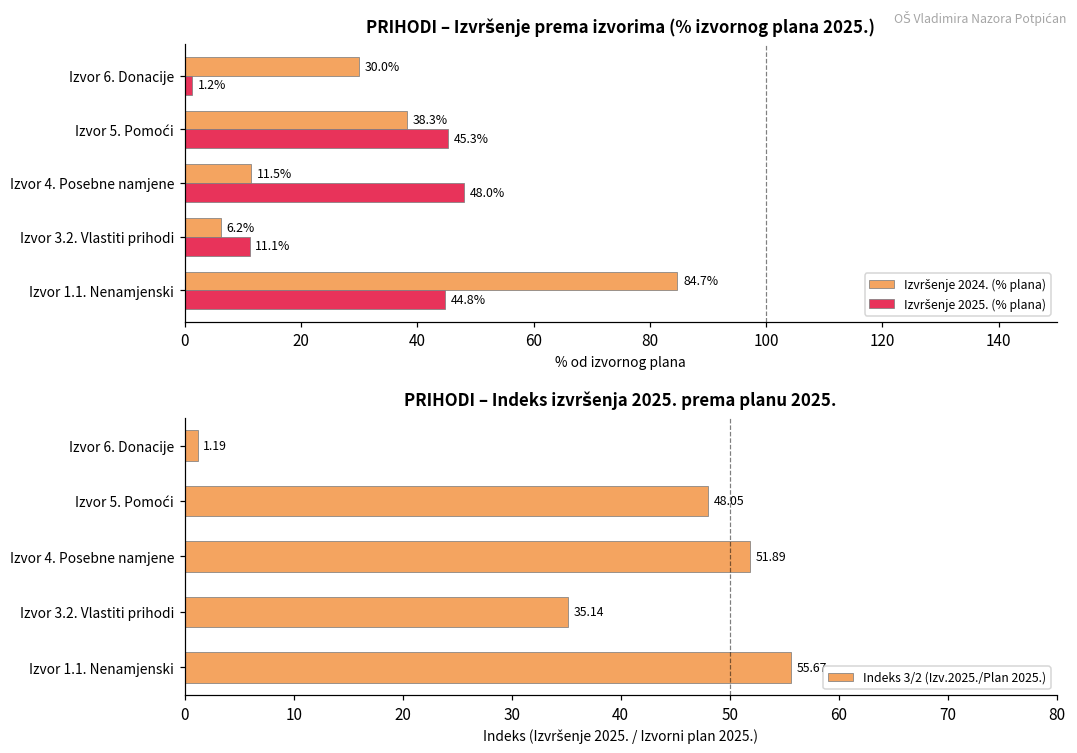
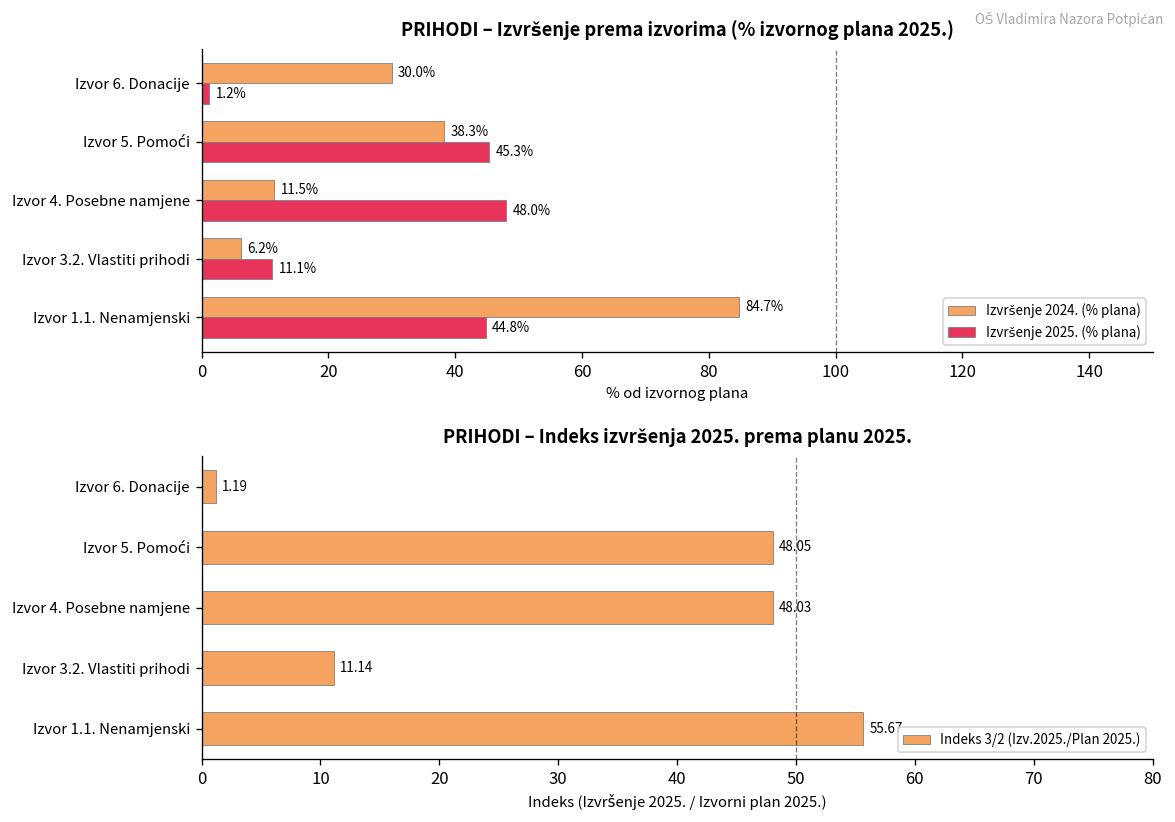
PRIHODI – Indeks izvršenja 2025. prema planu 2025., Izvor 4. Posebne namjene: 51.89 -> 48.03
PRIHODI – Indeks izvršenja 2025. prema planu 2025., Izvor 3.2. Vlastiti prihodi: 35.14 -> 11.14
